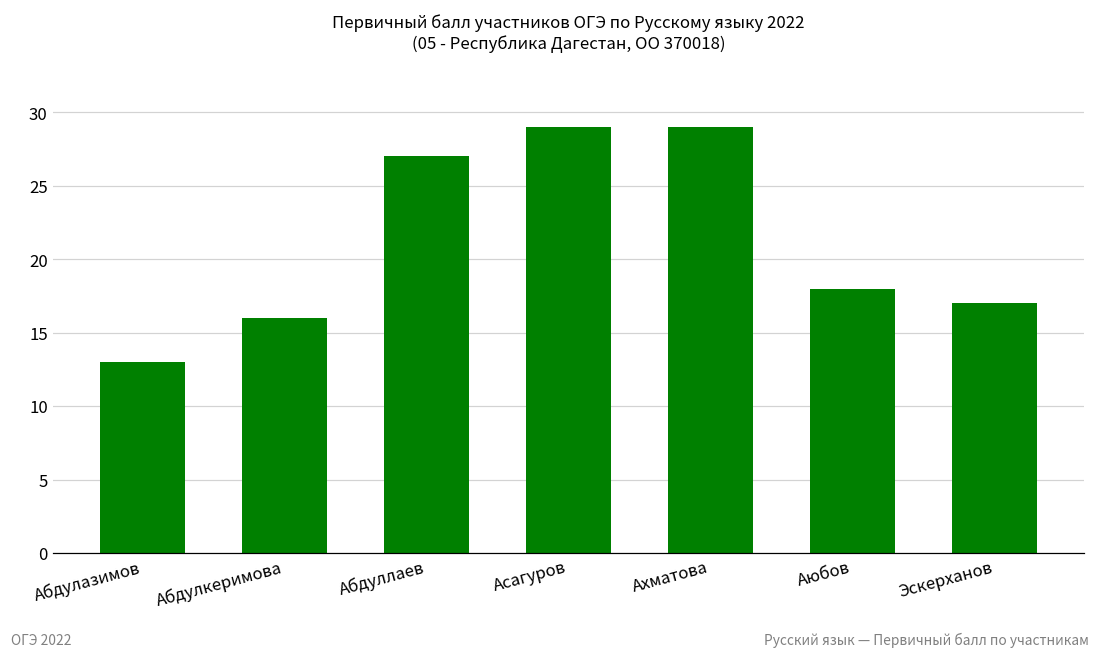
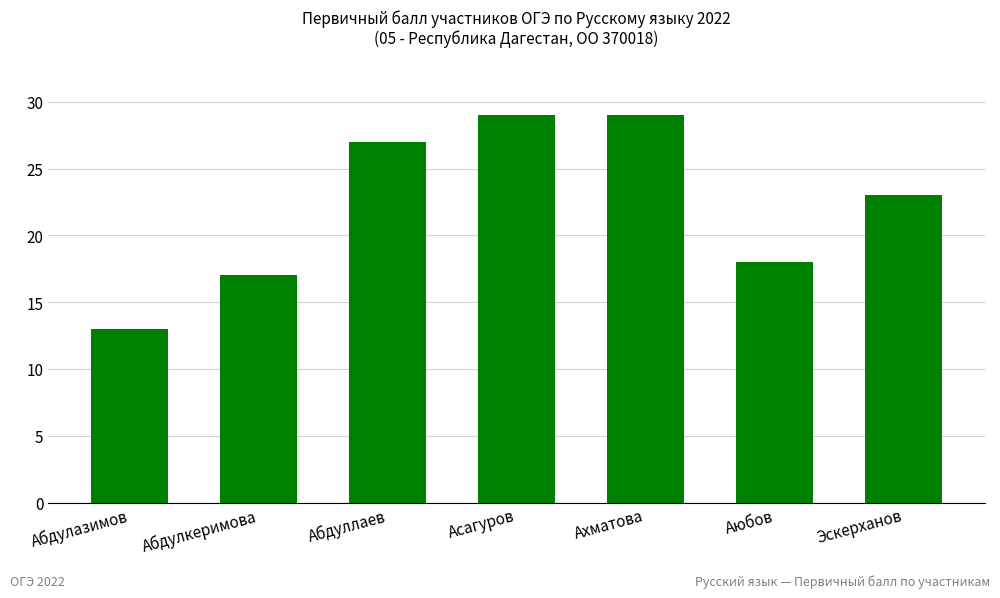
Абдулкеримова: 16 -> 17
Эскерханов: 17 -> 23
